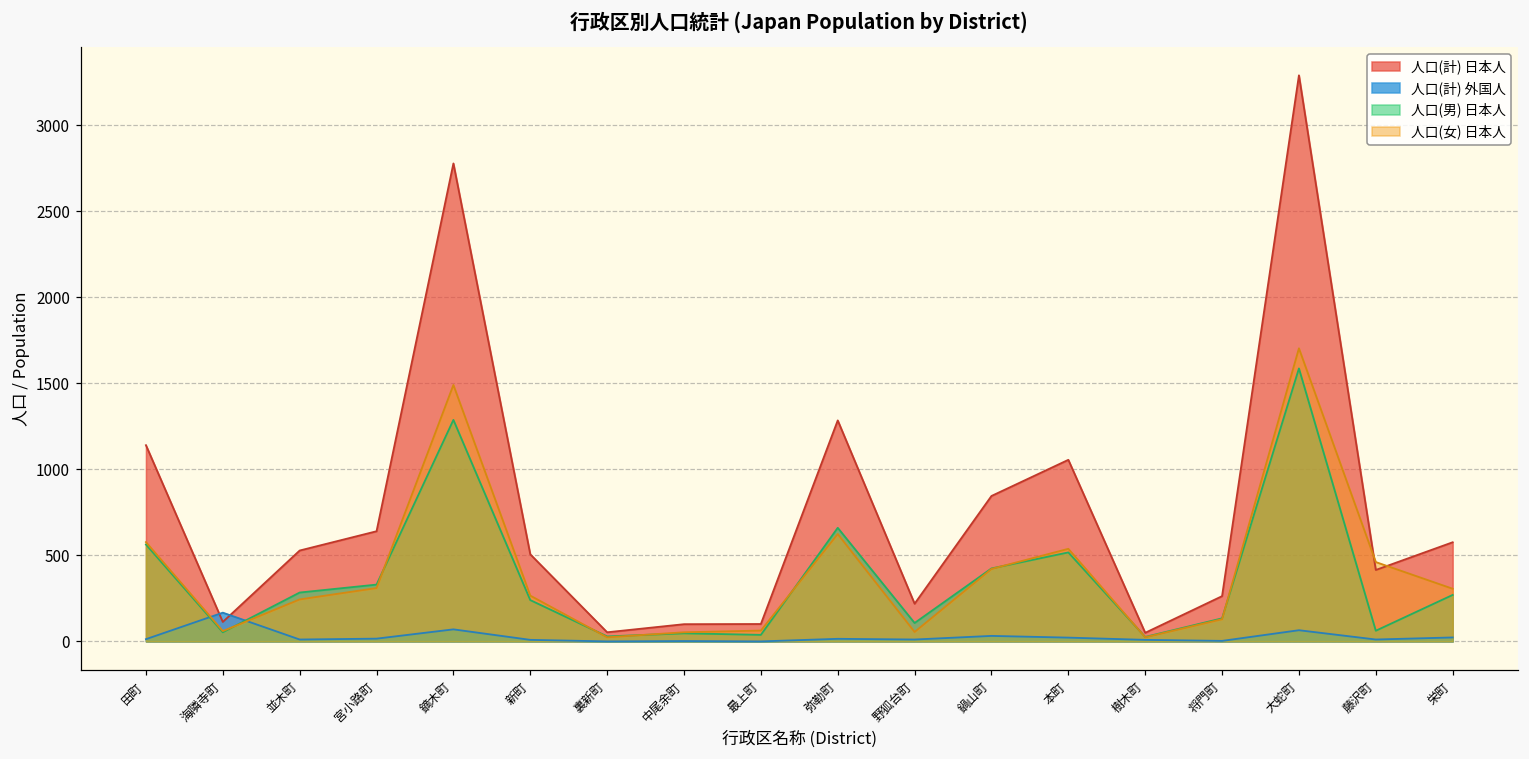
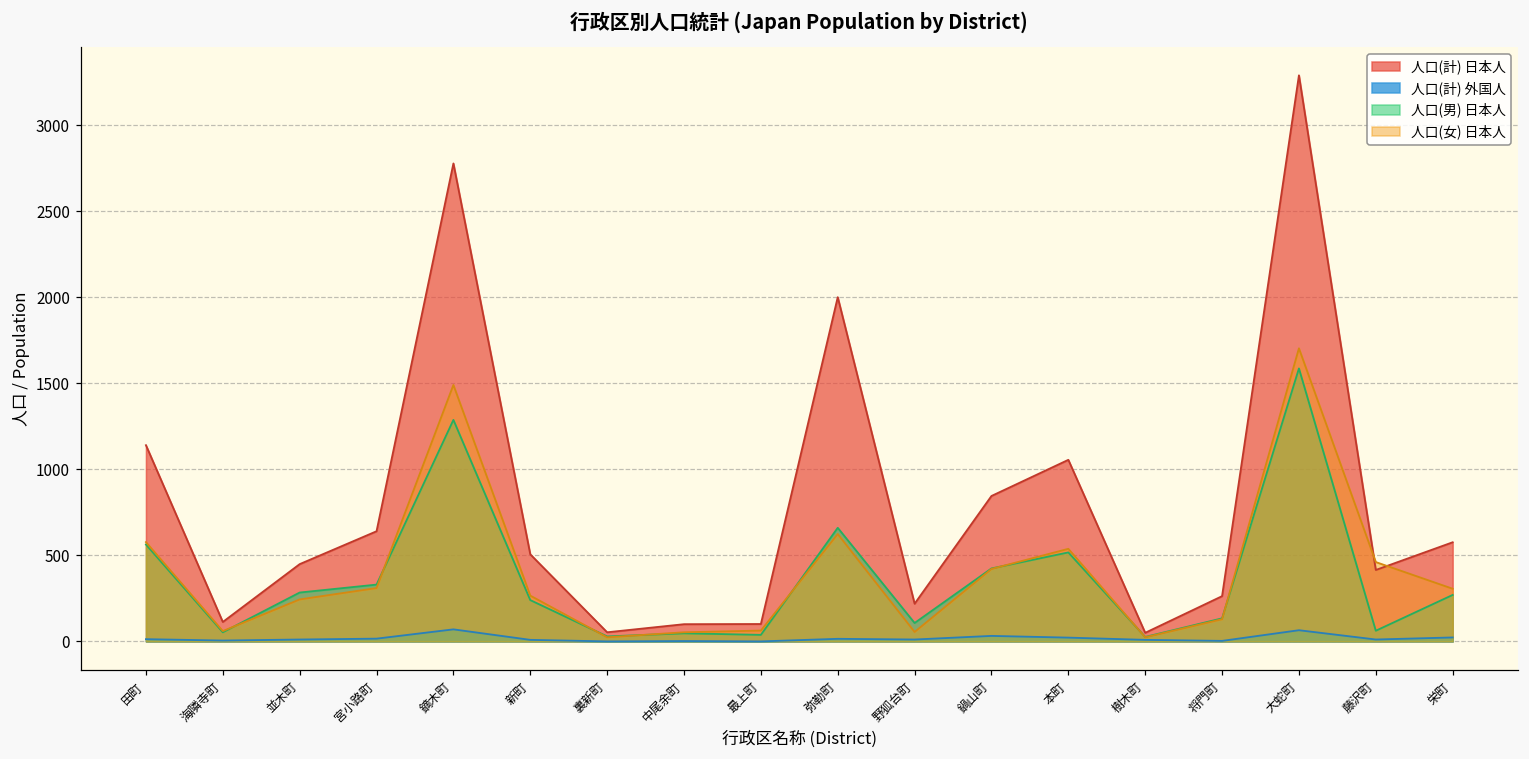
人口(計) 外国人, 海隣寺町: 170 -> 10
人口(計) 日本人, 並木町: 530 -> 450
人口(計) 日本人, 弥勒町: 1280 -> 2000
